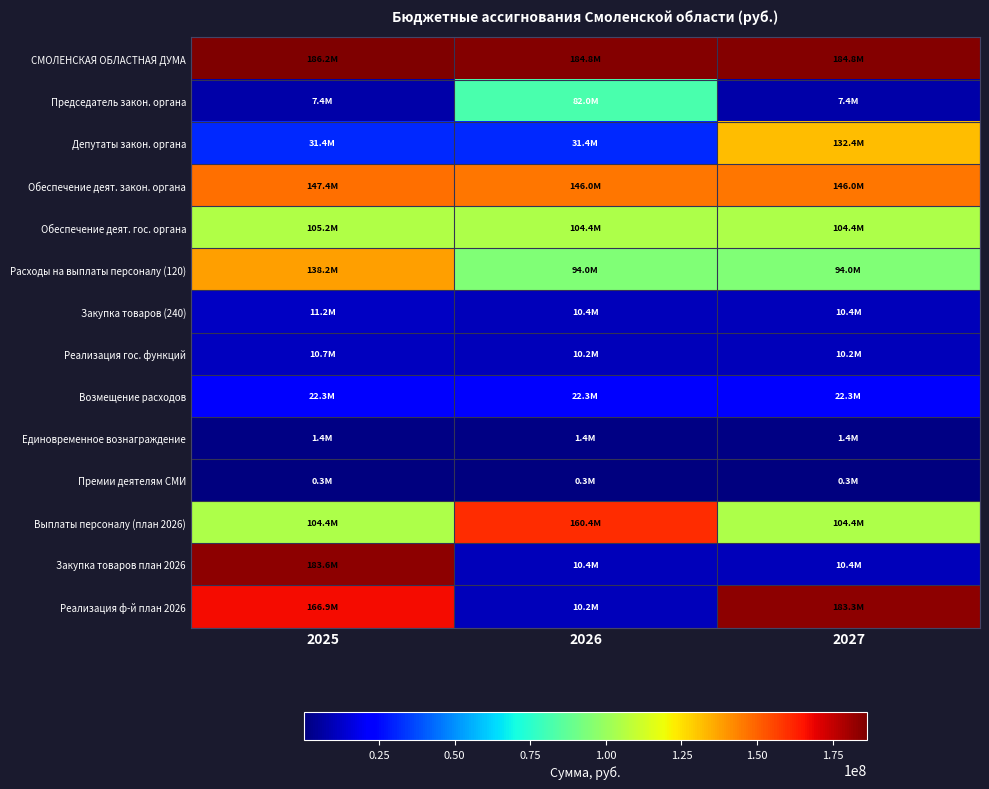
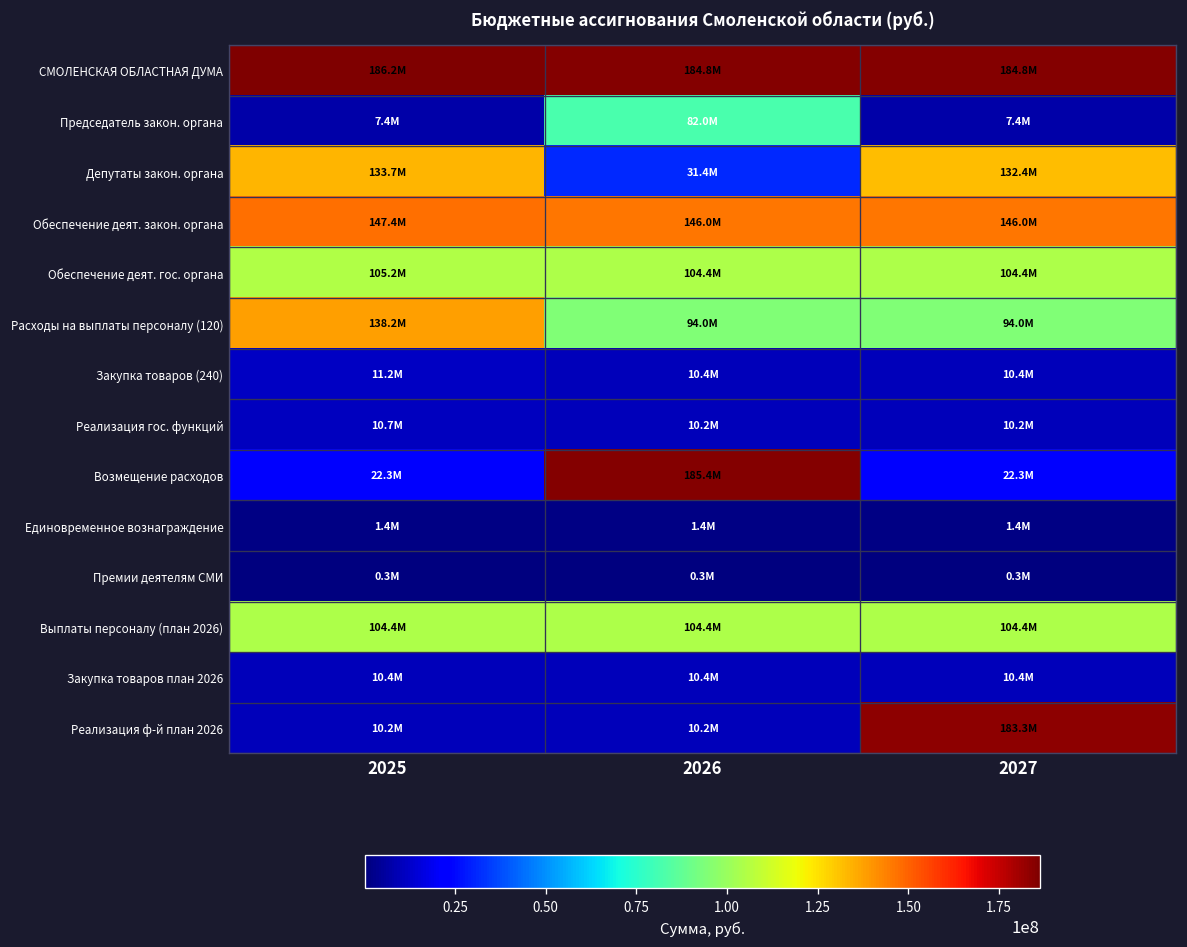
Депутаты закон. органа, 2025: 31.4M -> 133.7M
Возмещение расходов, 2026: 22.3M -> 185.4M
Выплаты персоналу (план 2026), 2026: 160.4M -> 104.4M
Закупка товаров план 2026, 2025: 183.6M -> 10.4M
Реализация ф-й план 2026, 2025: 166.9M -> 10.2M
